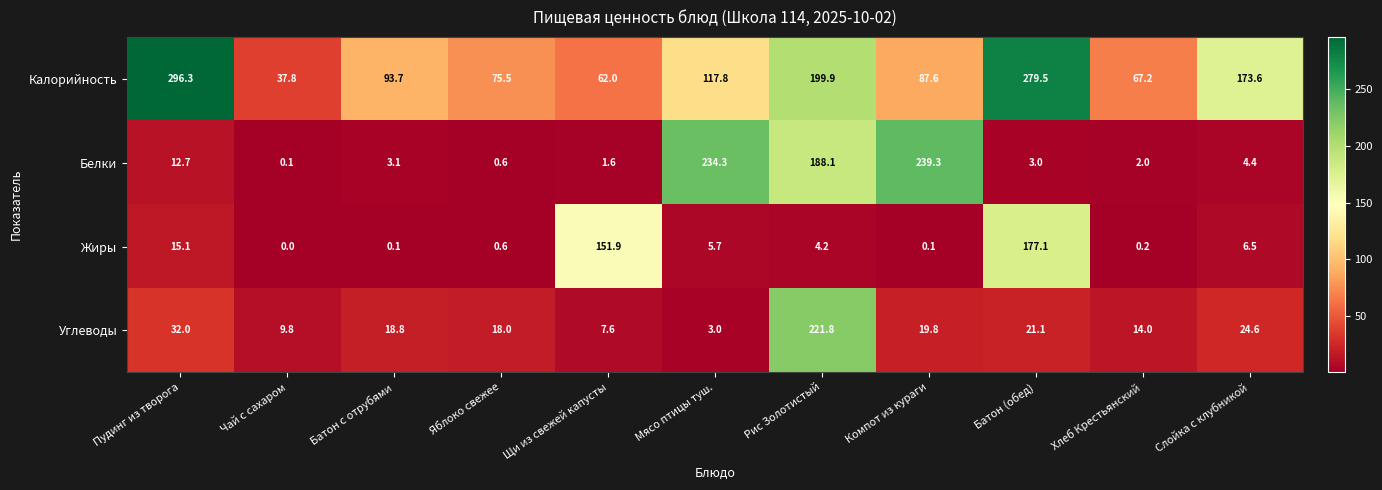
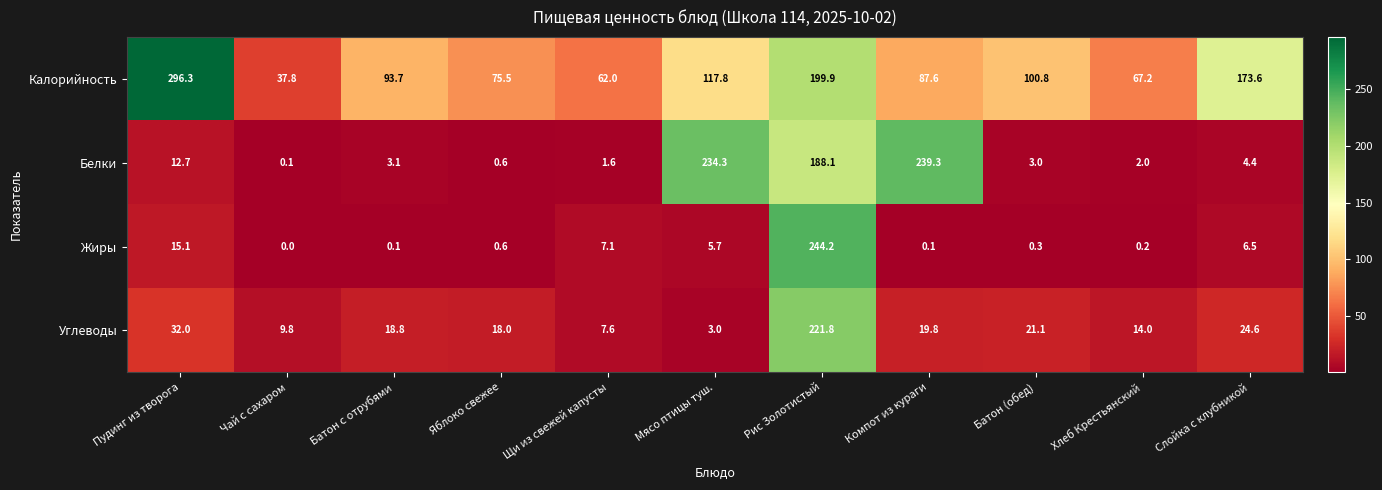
Калорийность, Батон (обед): 279.5 -> 100.8
Жиры, Щи из свежей капусты: 151.9 -> 7.1
Жиры, Рис Золотистый: 4.2 -> 244.2
Жиры, Батон (обед): 177.1 -> 0.3
